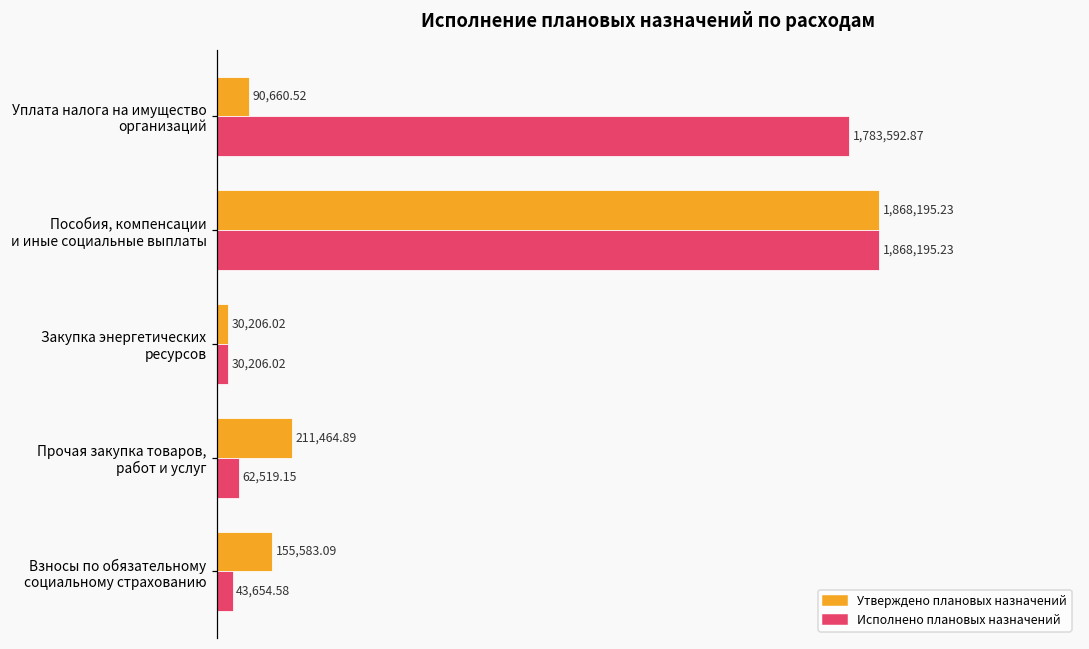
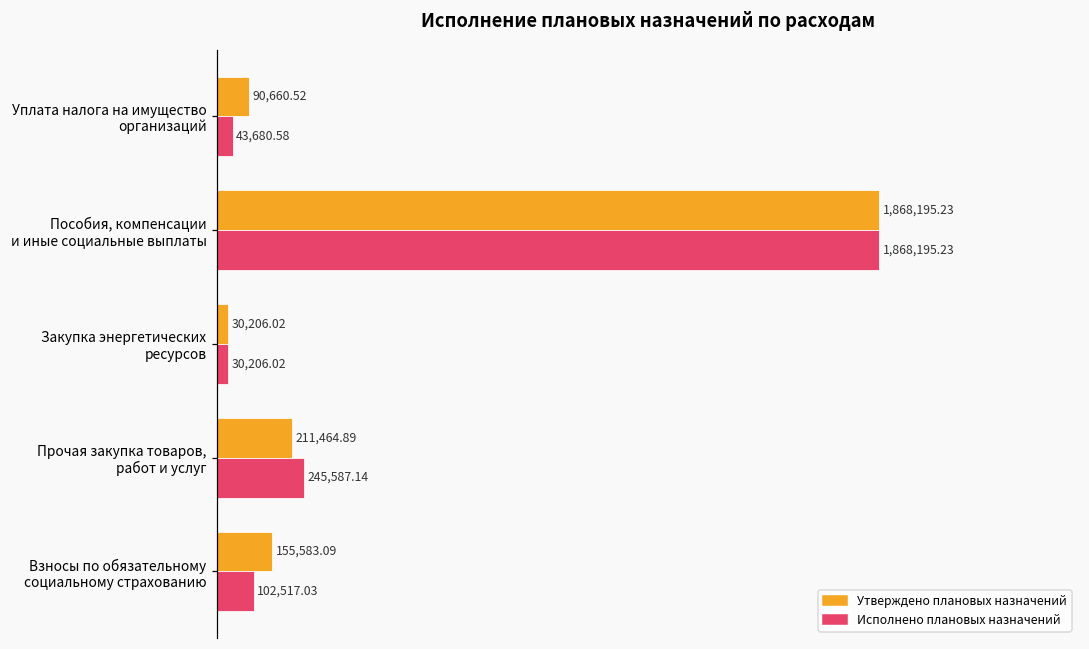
Исполнено плановых назначений, Уплата налога на имущество организаций: 1,783,592.87 -> 43,680.58
Исполнено плановых назначений, Прочая закупка товаров, работ и услуг: 62,519.15 -> 245,587.14
Исполнено плановых назначений, Взносы по обязательному социальному страхованию: 43,654.58 -> 102,517.03
